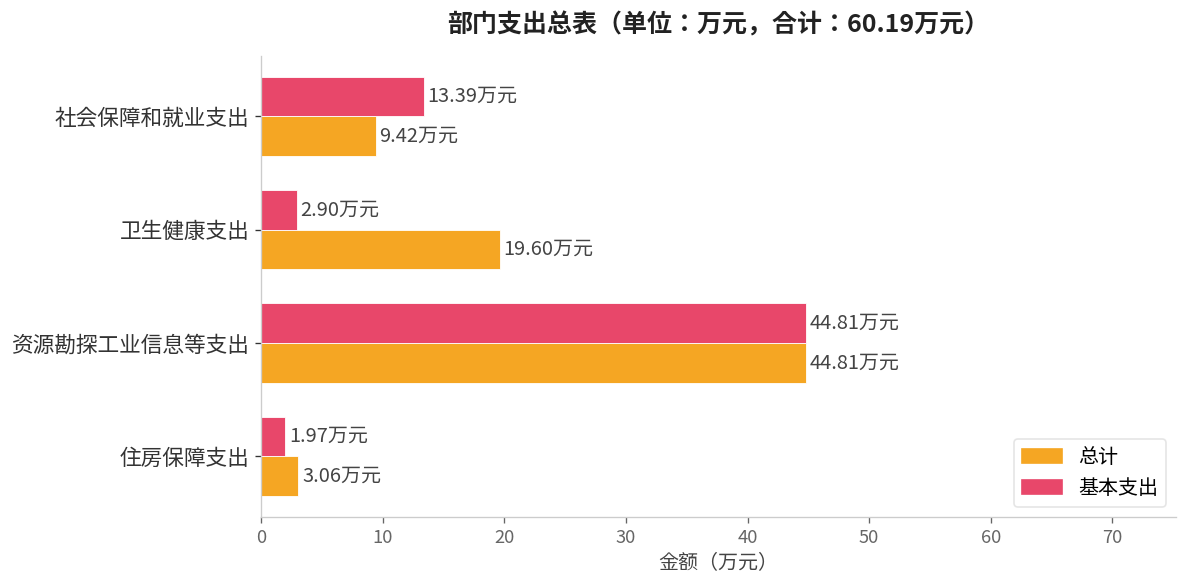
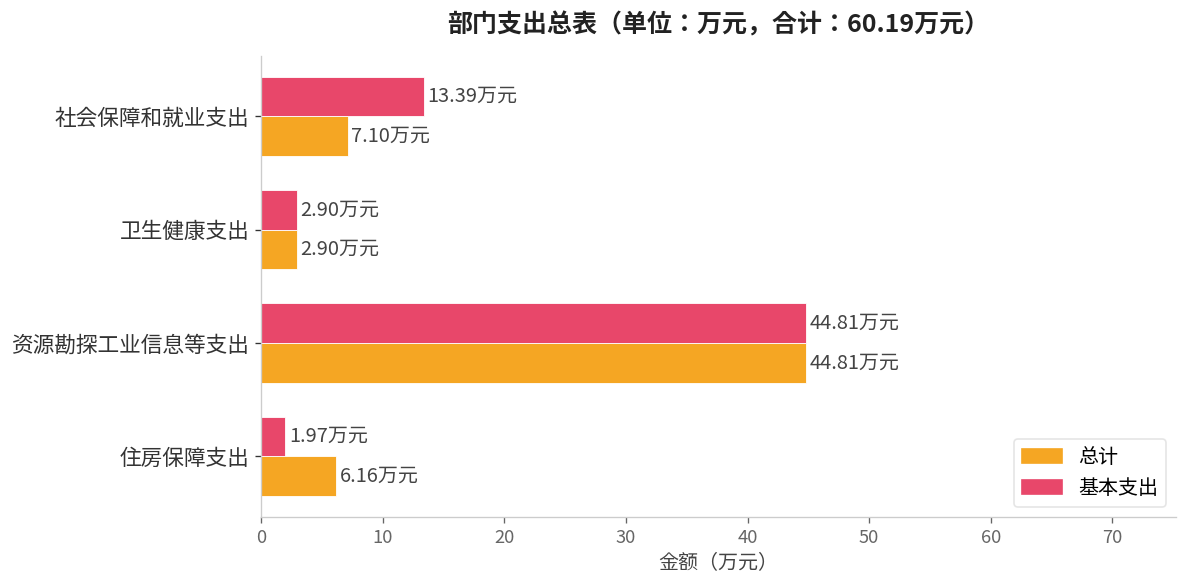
总计, 社会保障和就业支出: 9.42 -> 7.10
总计, 卫生健康支出: 19.60 -> 2.90
总计, 住房保障支出: 3.06 -> 6.16
